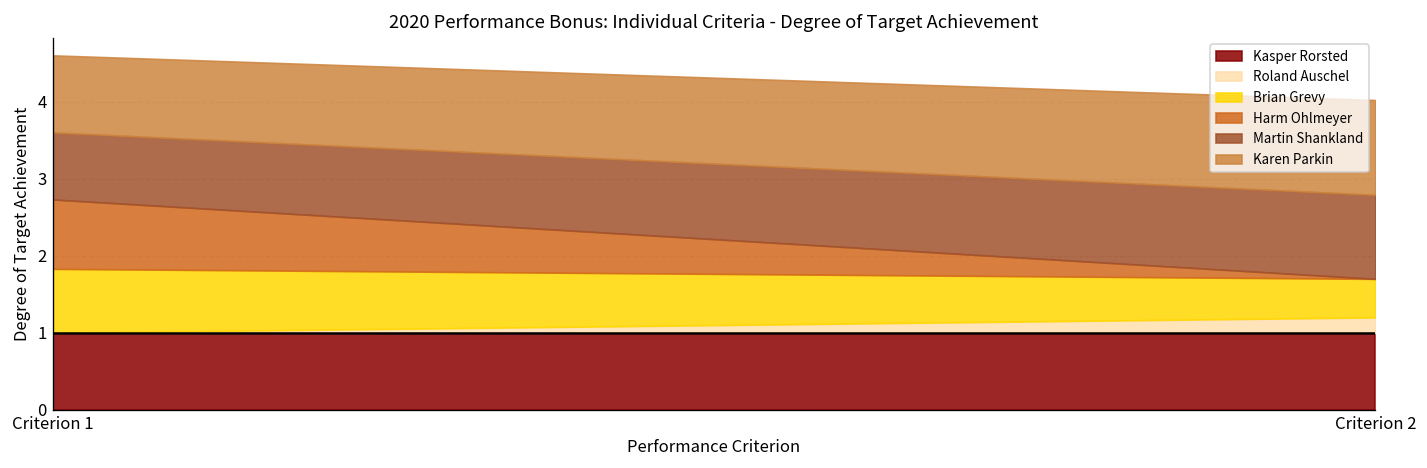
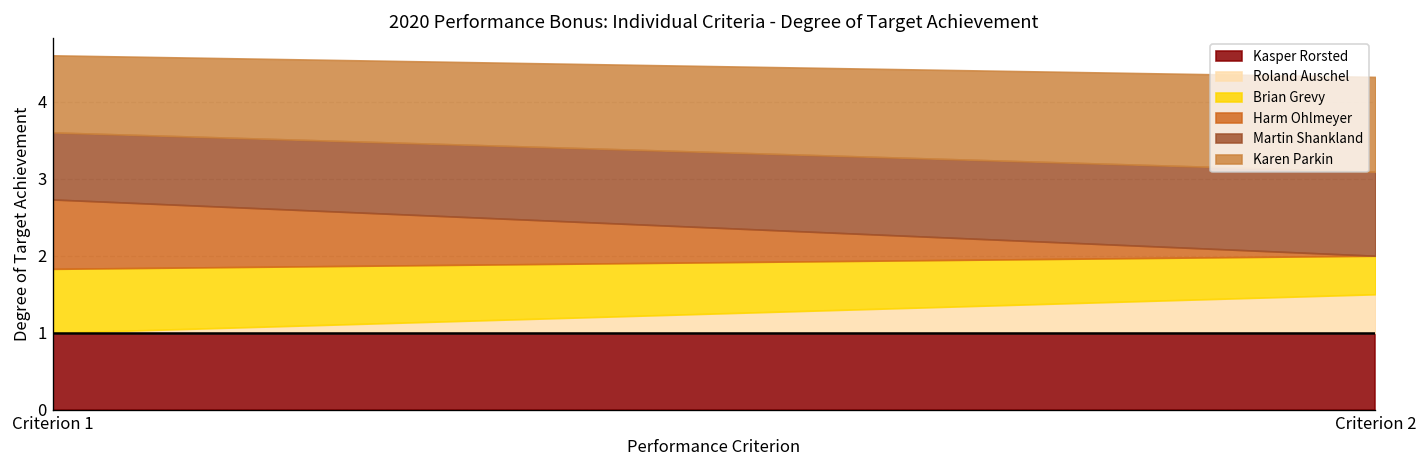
Roland Auschel, Criterion 2: 0.2 -> 0.5
